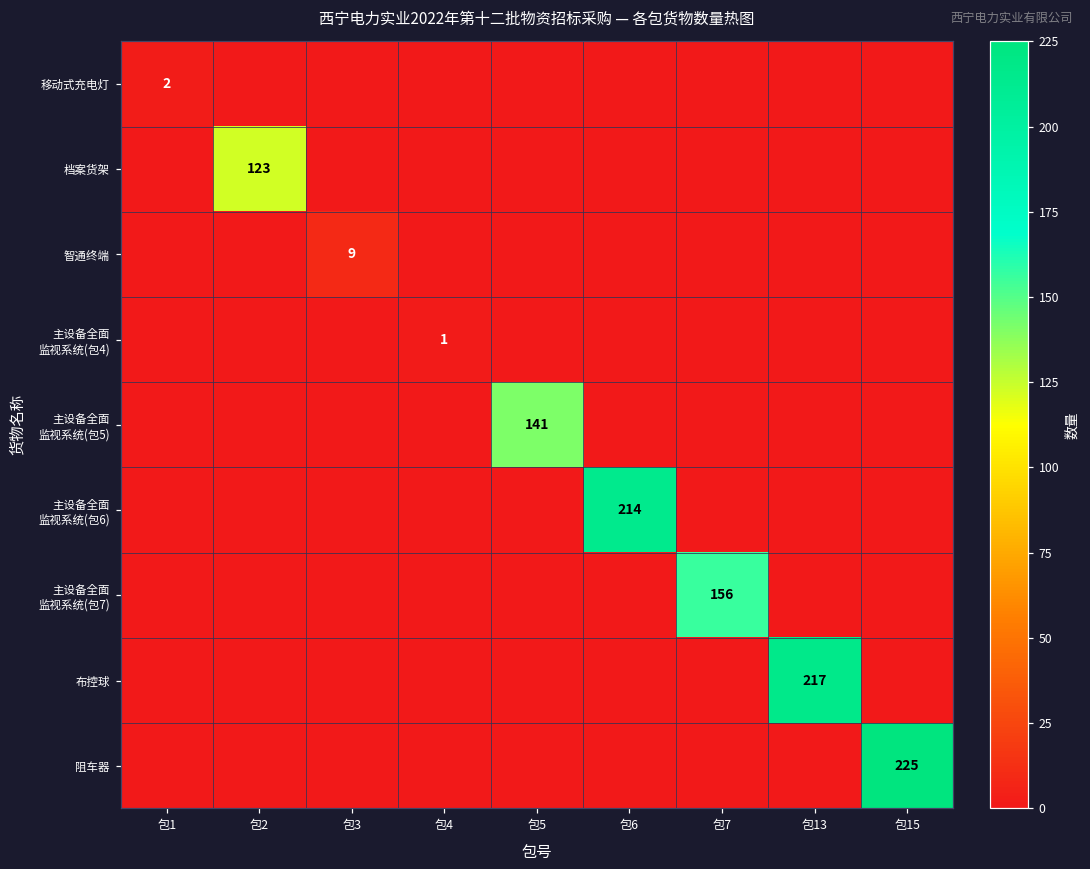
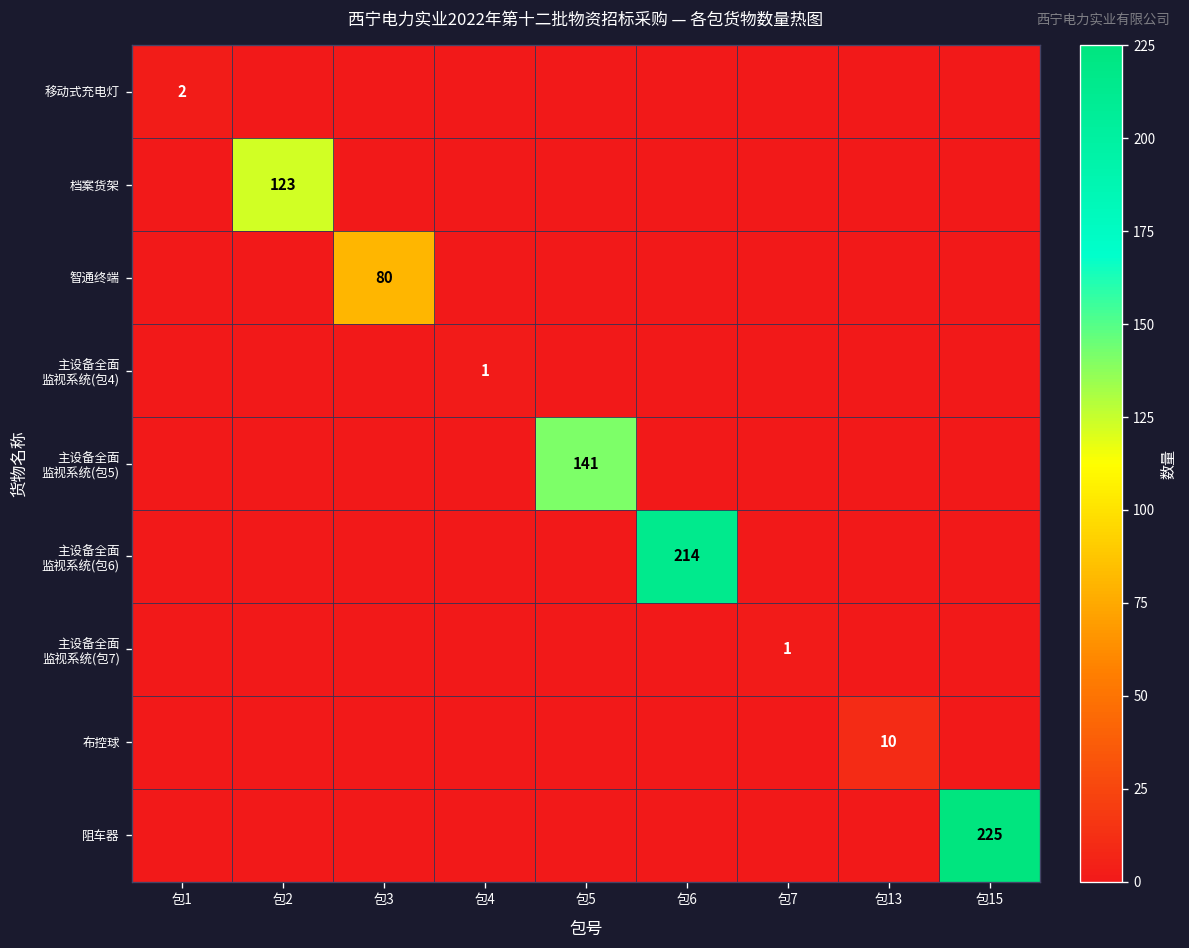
智通终端, 包3: 9 -> 80
主设备全面 监视系统(包7), 包7: 156 -> 1
布控球, 包13: 217 -> 10
